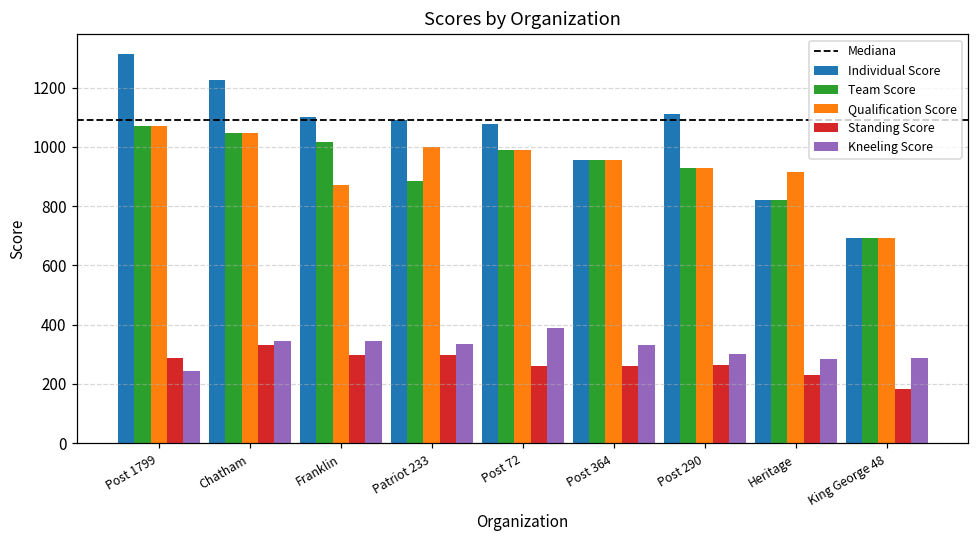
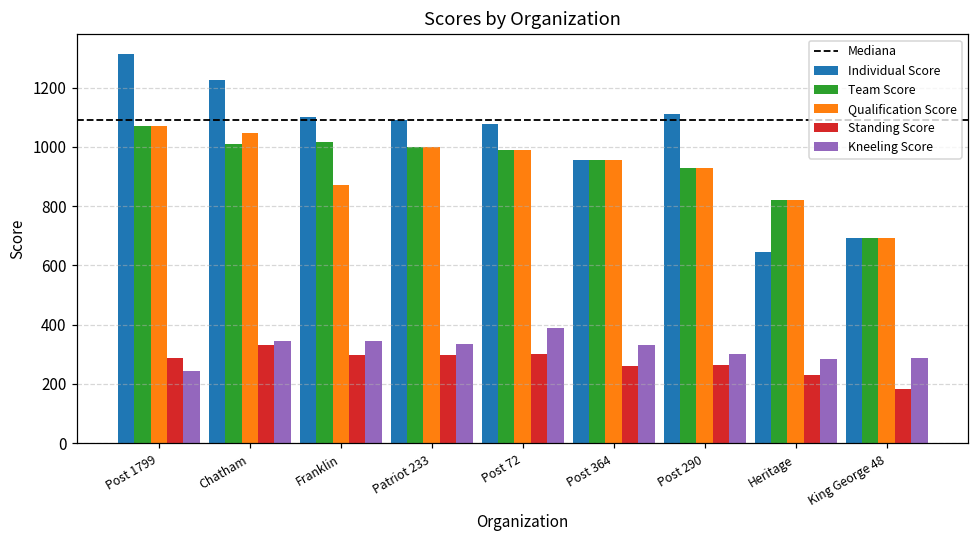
Team Score, Chatham: 1050 -> 1010
Team Score, Patriot 233: 880 -> 1000
Standing Score, Post 72: 260 -> 300
Individual Score, Heritage: 820 -> 640
Qualification Score, Heritage: 920 -> 820
